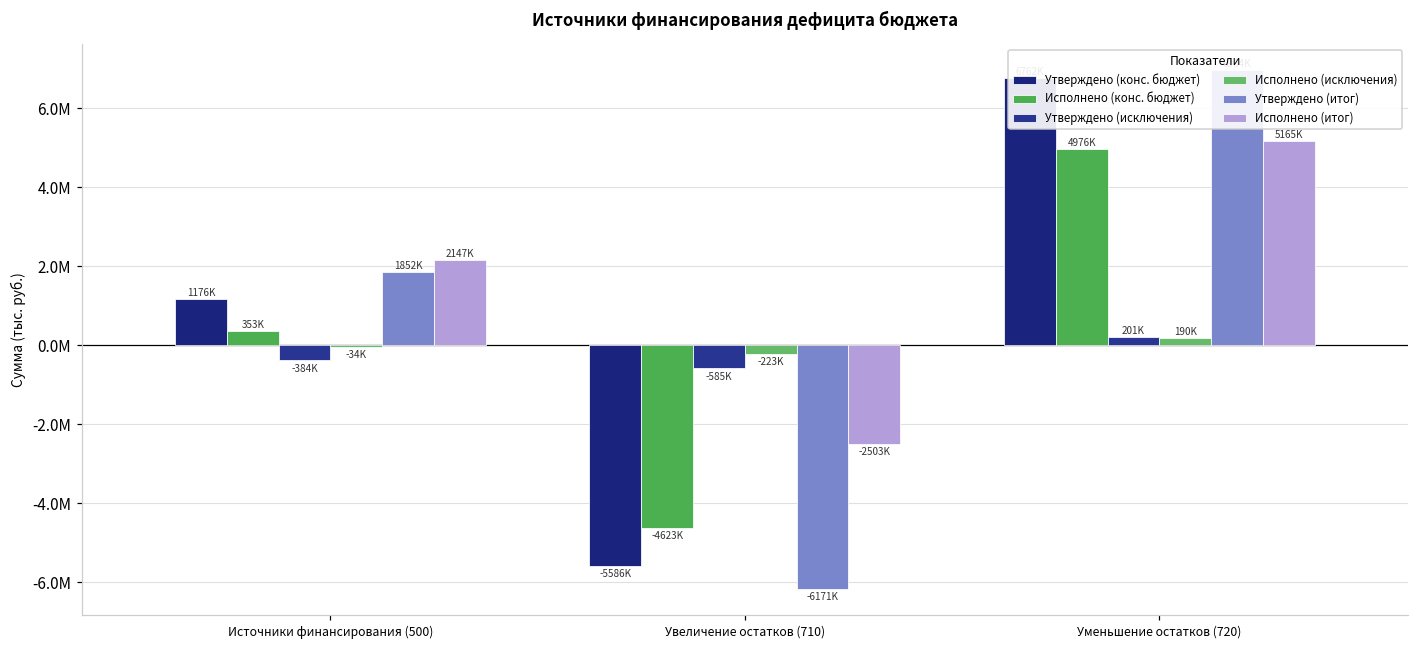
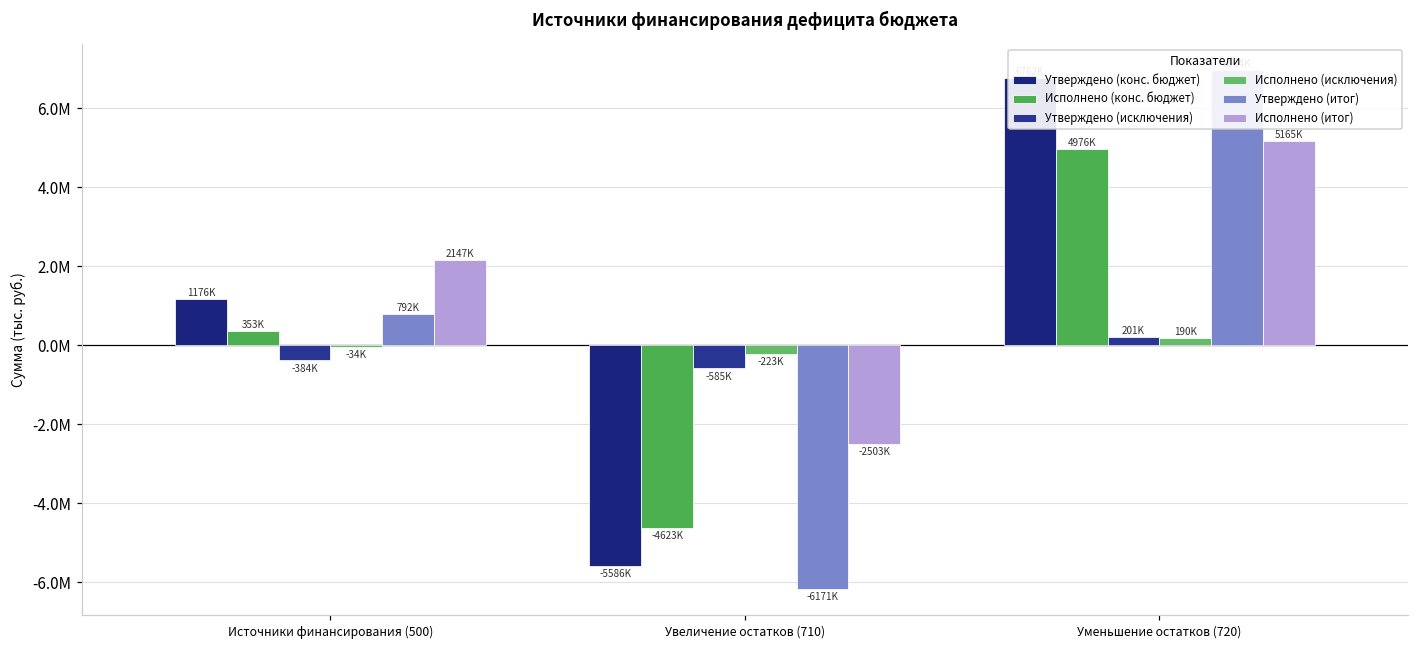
Утверждено (итог), Источники финансирования (500): 1852K -> 792K
